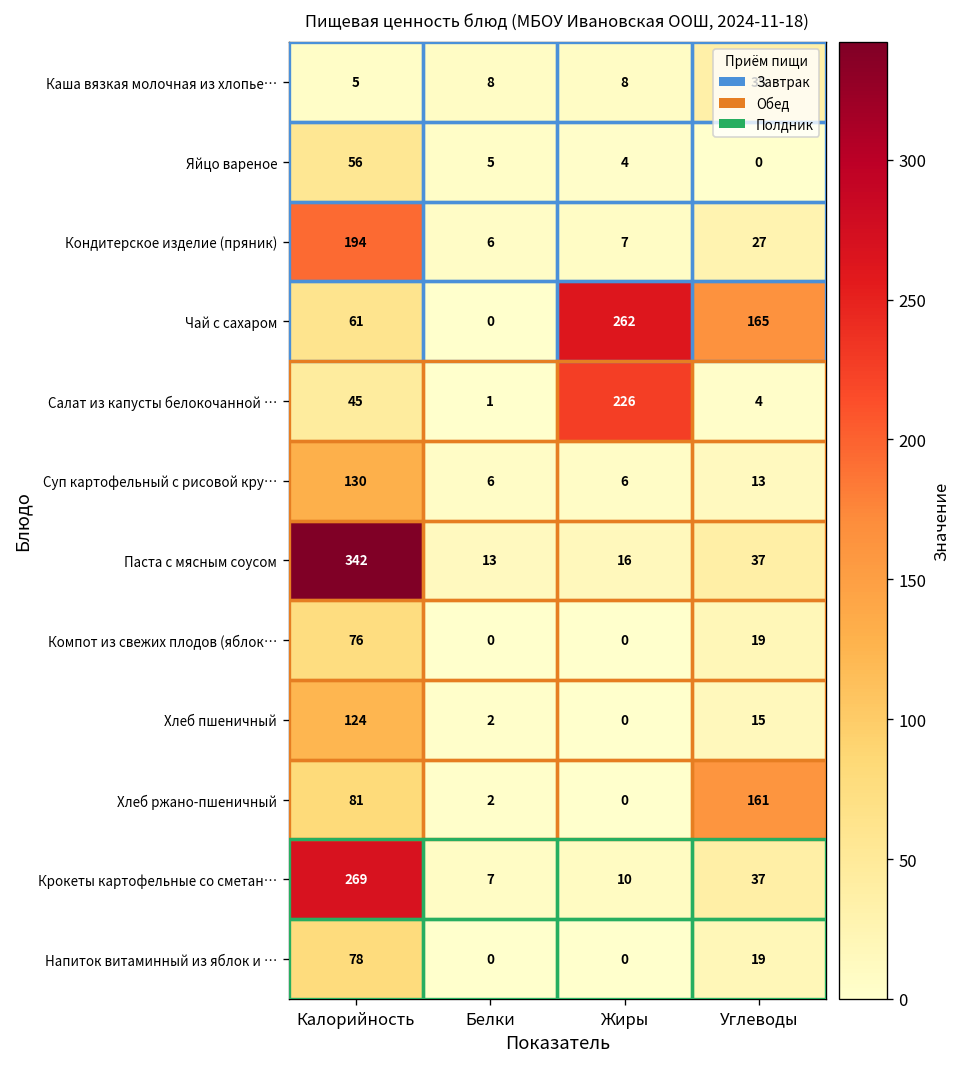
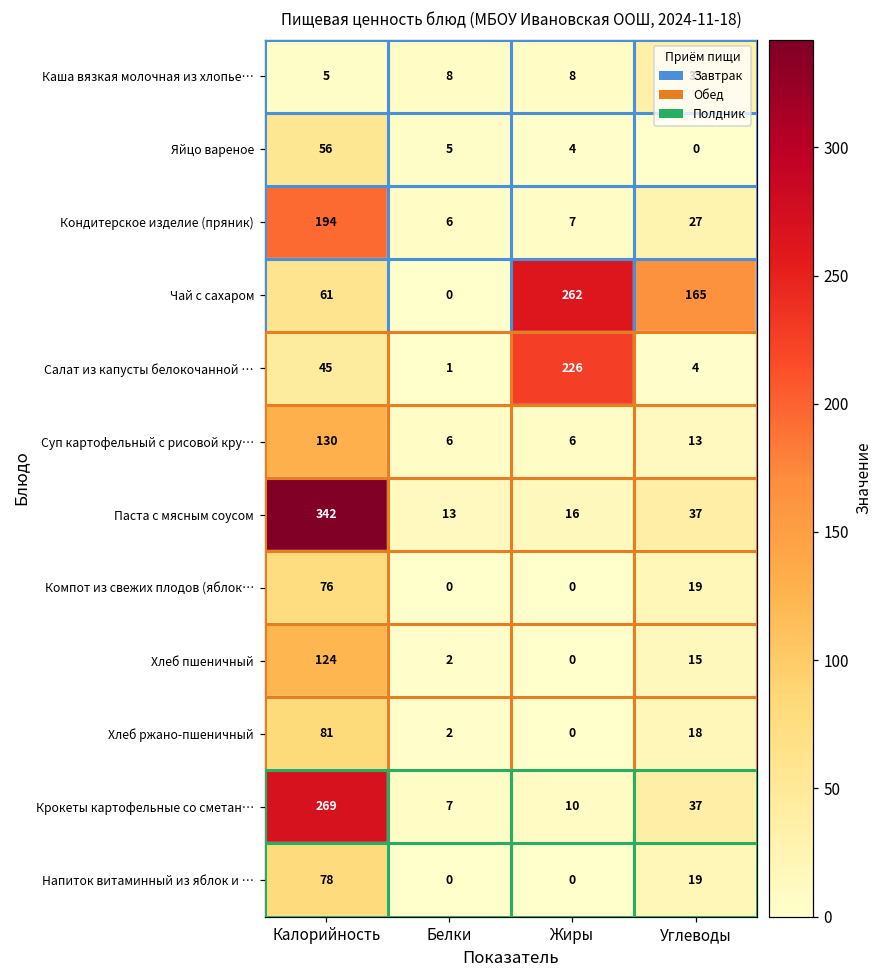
Хлеб ржано-пшеничный, Углеводы: 161 -> 18
